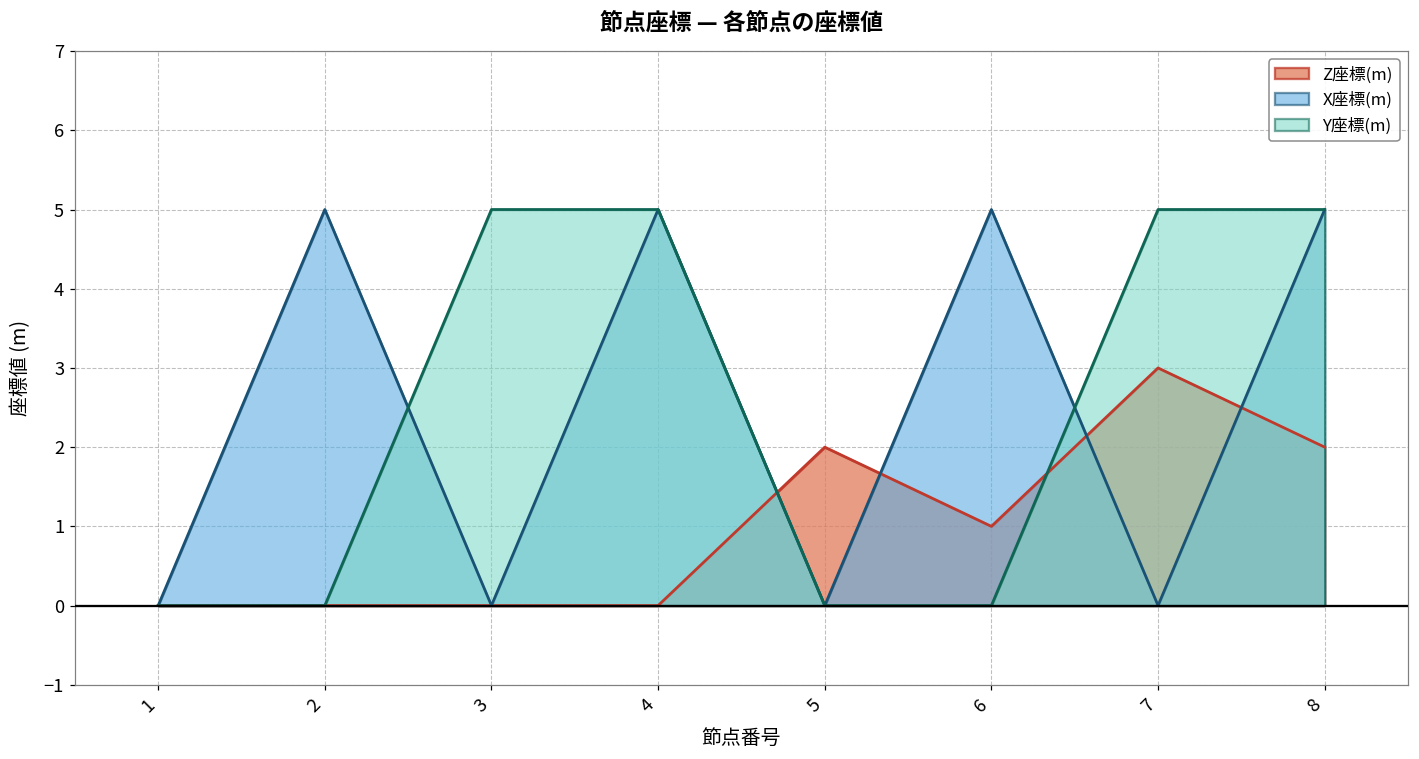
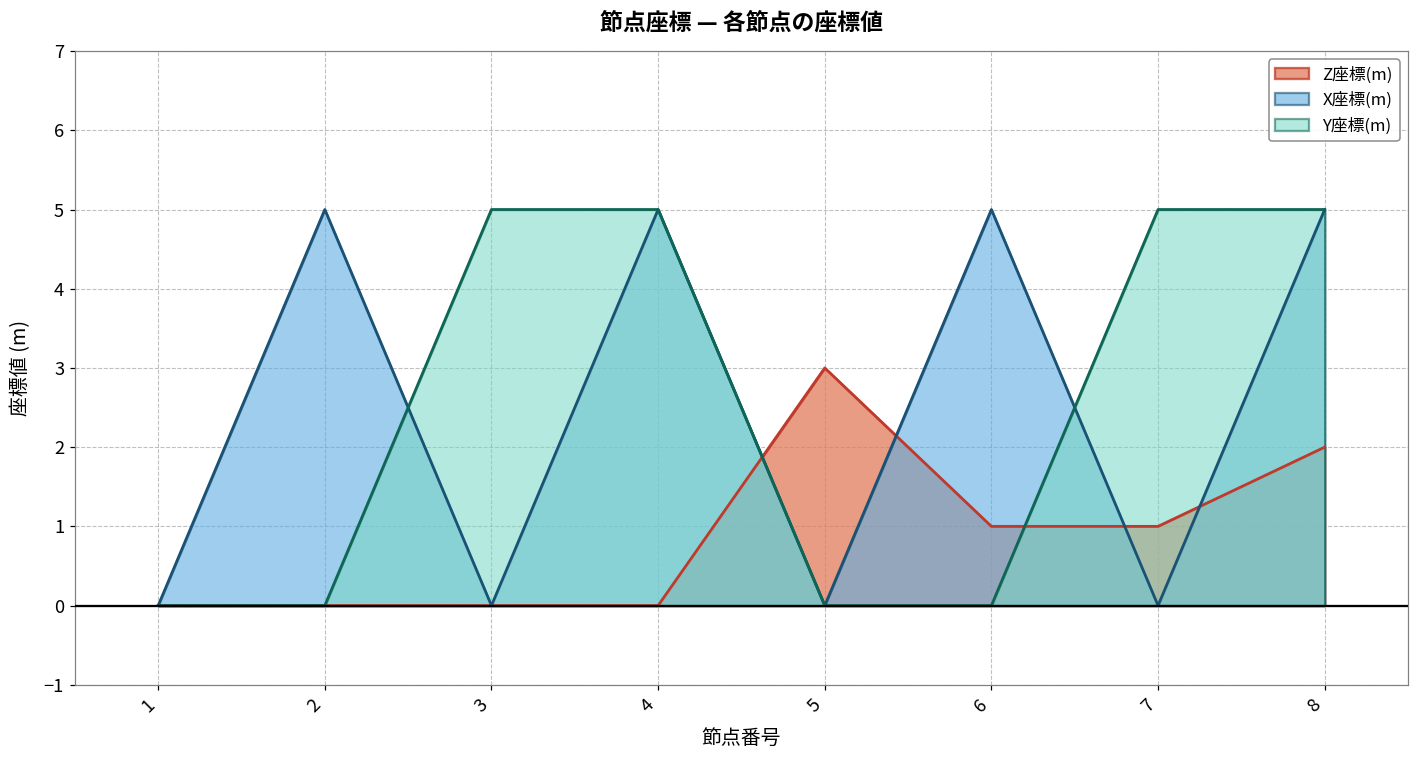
Z座標(m), 5: 2 -> 3
Z座標(m), 7: 3 -> 1
